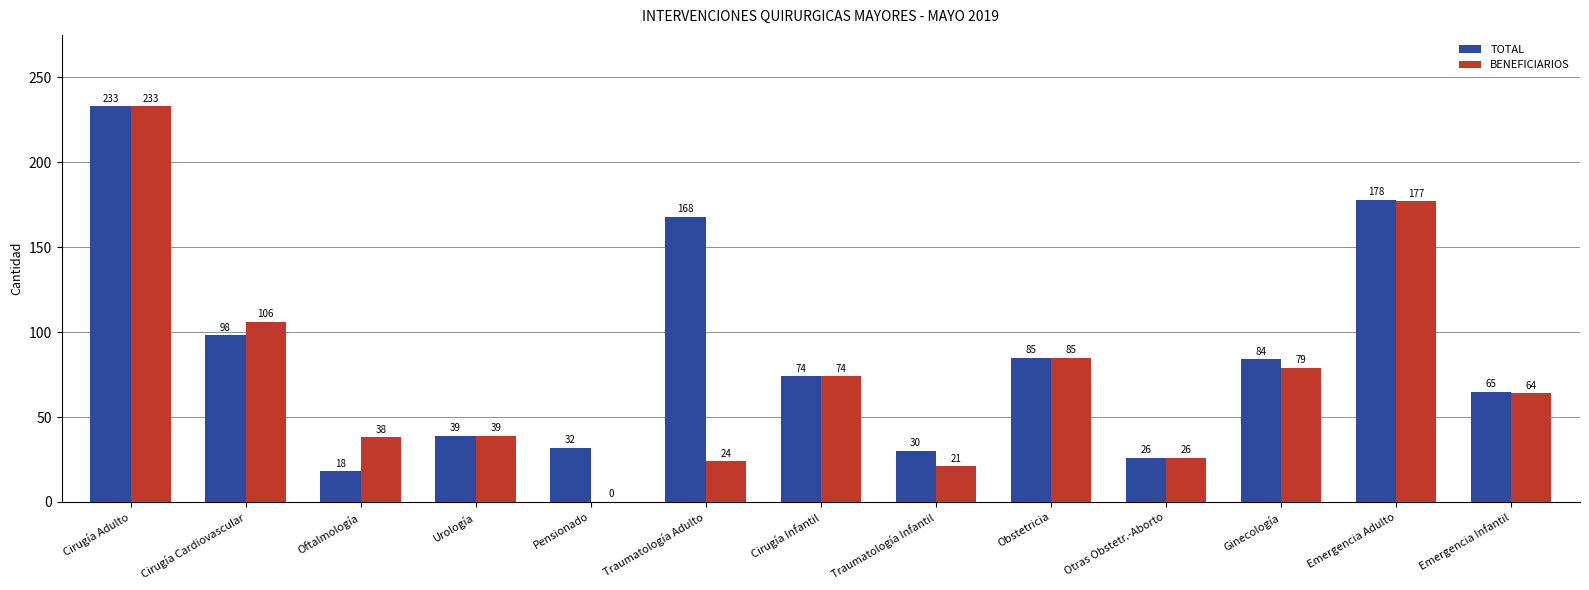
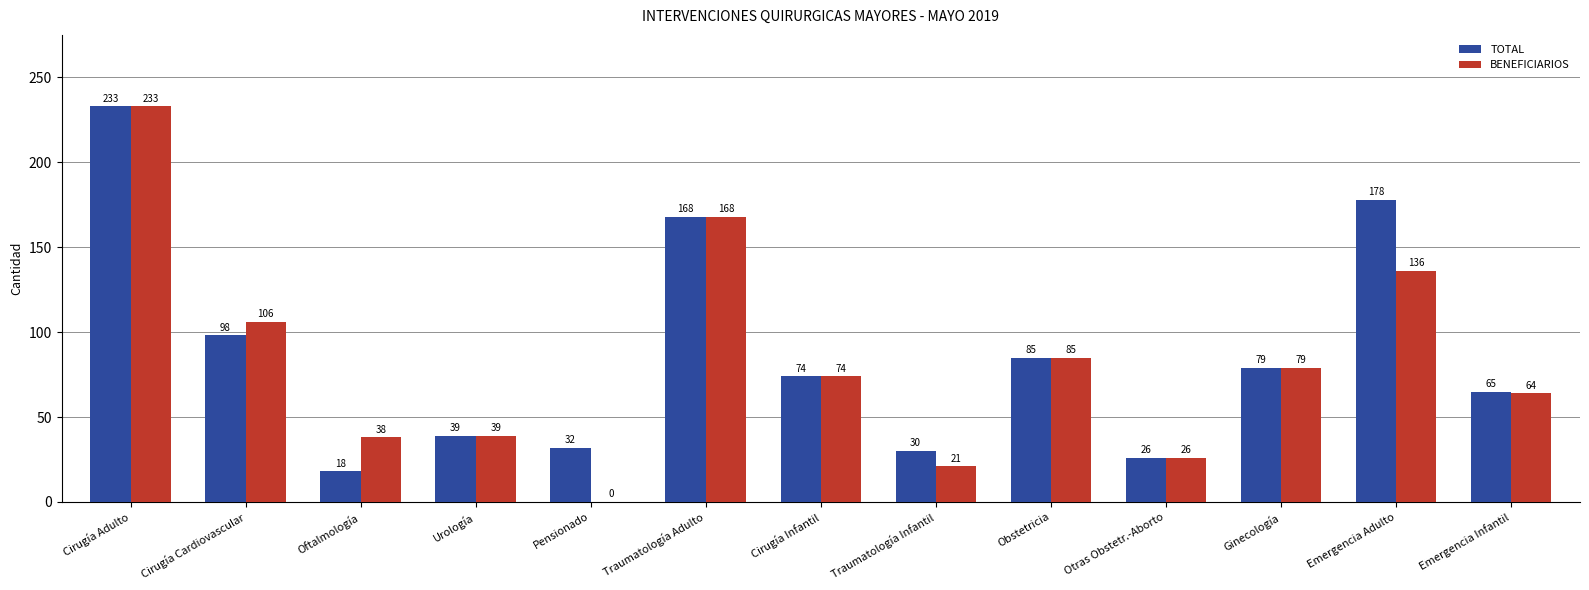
BENEFICIARIOS, Traumatología Adulto: 24 -> 168
TOTAL, Ginecología: 84 -> 79
BENEFICIARIOS, Emergencia Adulto: 177 -> 136
